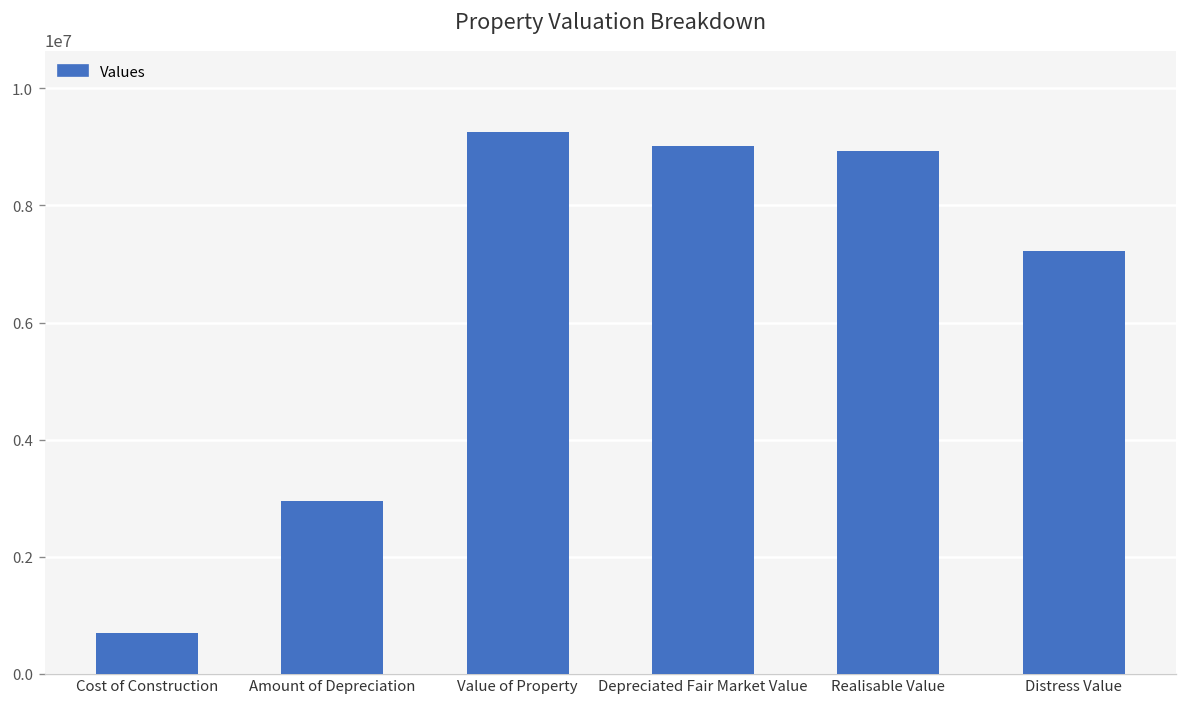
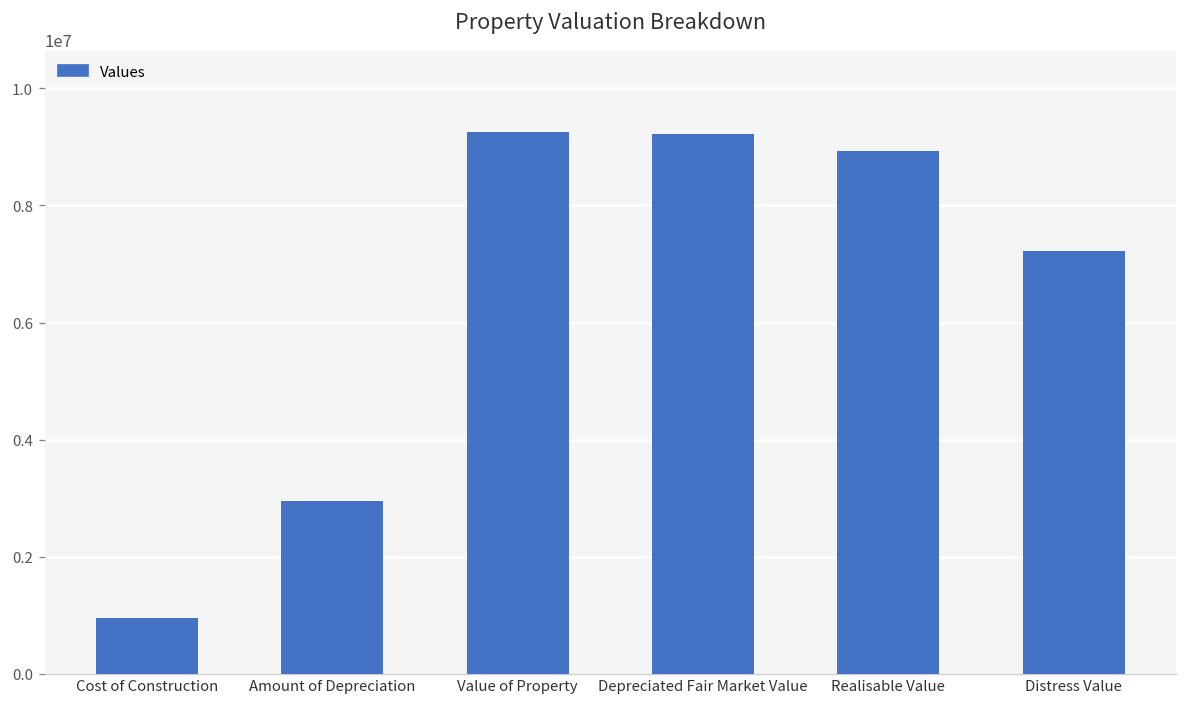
Cost of Construction: 700000 -> 900000
Depreciated Fair Market Value: 9000000 -> 9200000
